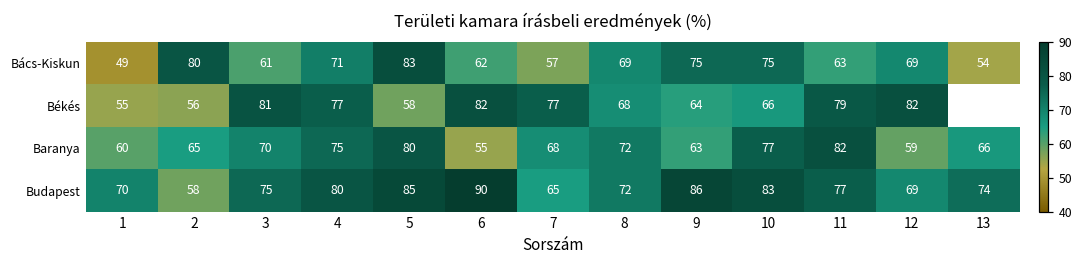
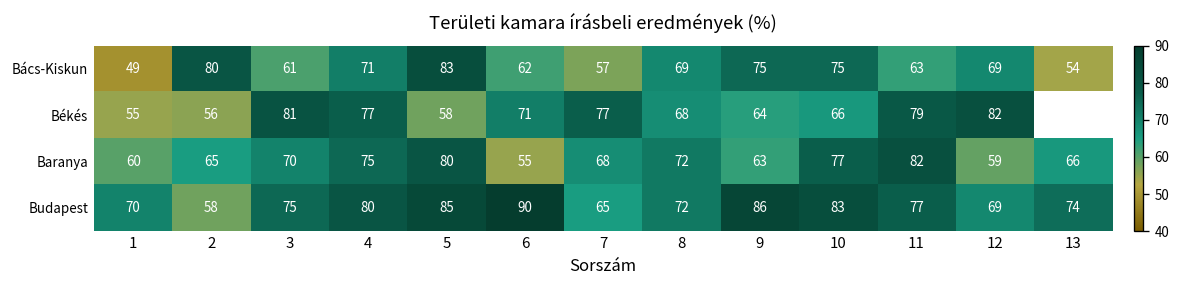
Békés, 6: 82 -> 71
